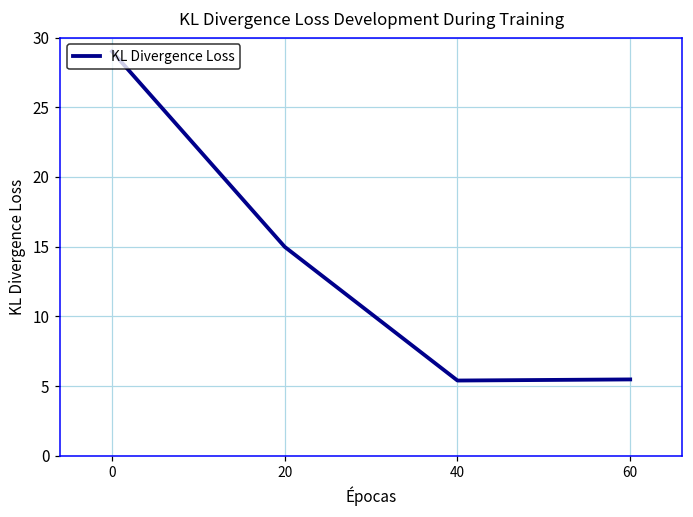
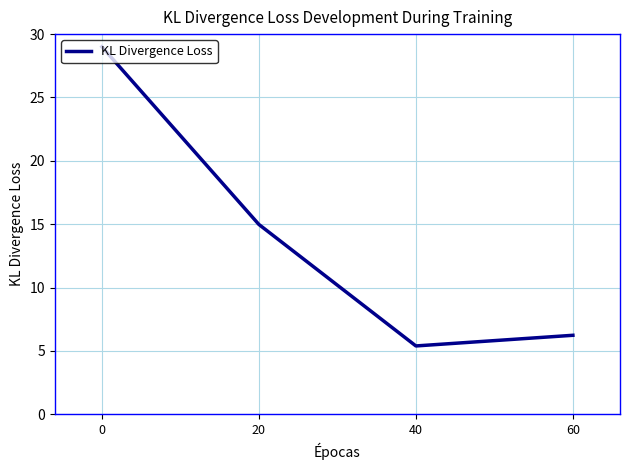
60: 5.5 -> 6.2
